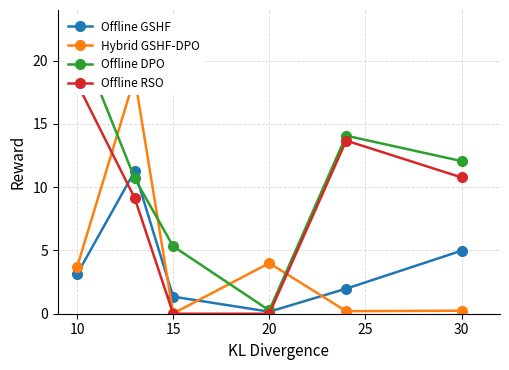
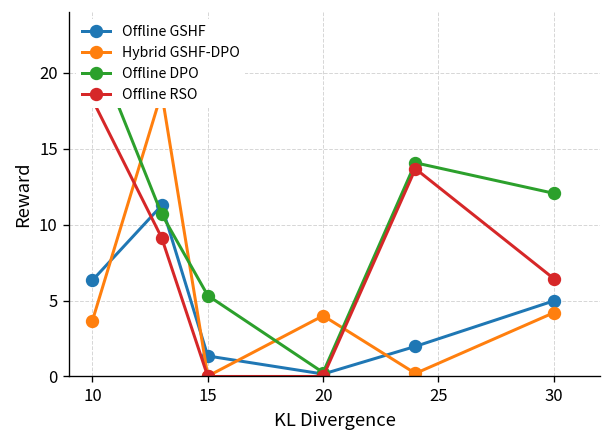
Offline GSHF, 10: 3.1 -> 6.3
Hybrid GSHF-DPO, 30: 0.2 -> 4.2
Offline RSO, 30: 10.8 -> 6.4
